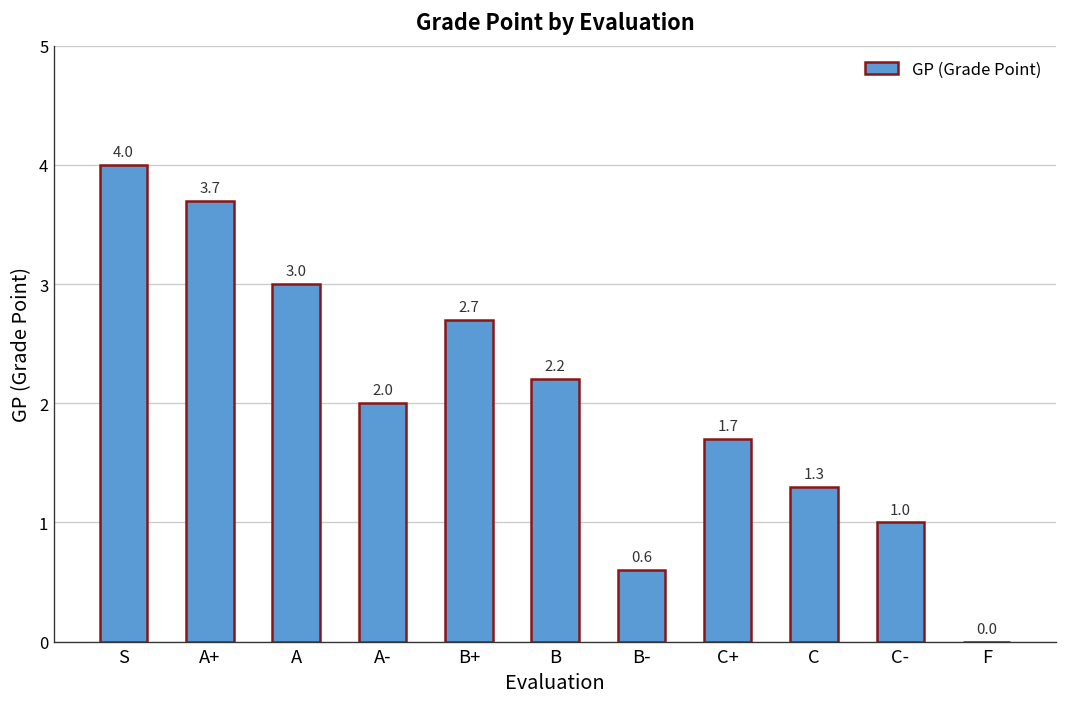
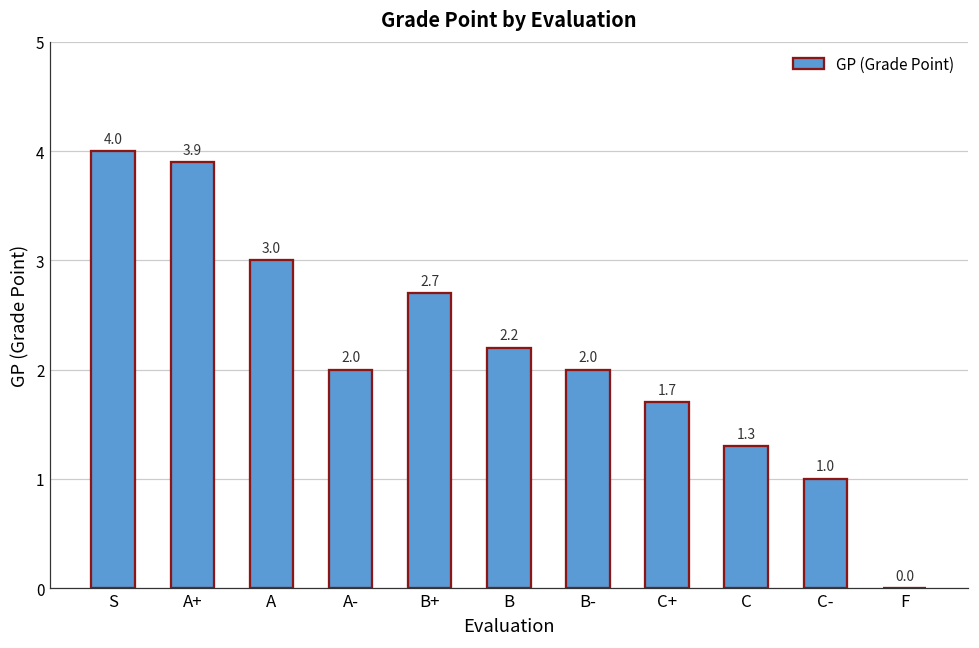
A+: 3.7 -> 3.9
B-: 0.6 -> 2.0
